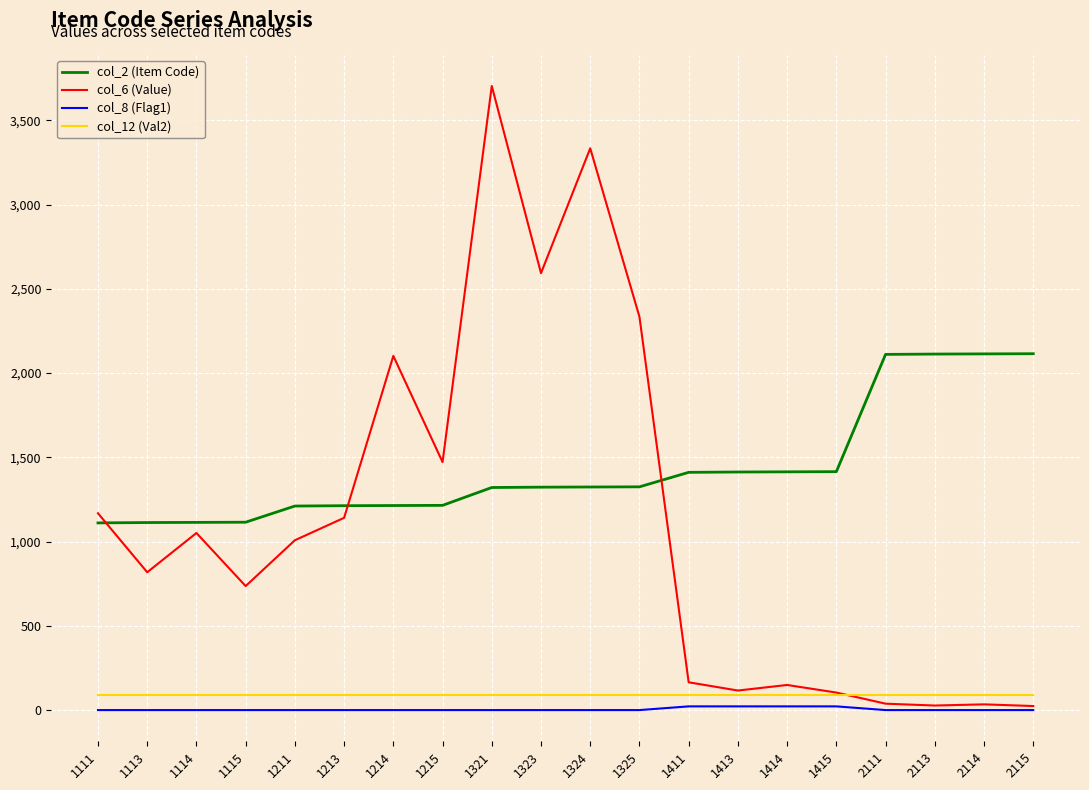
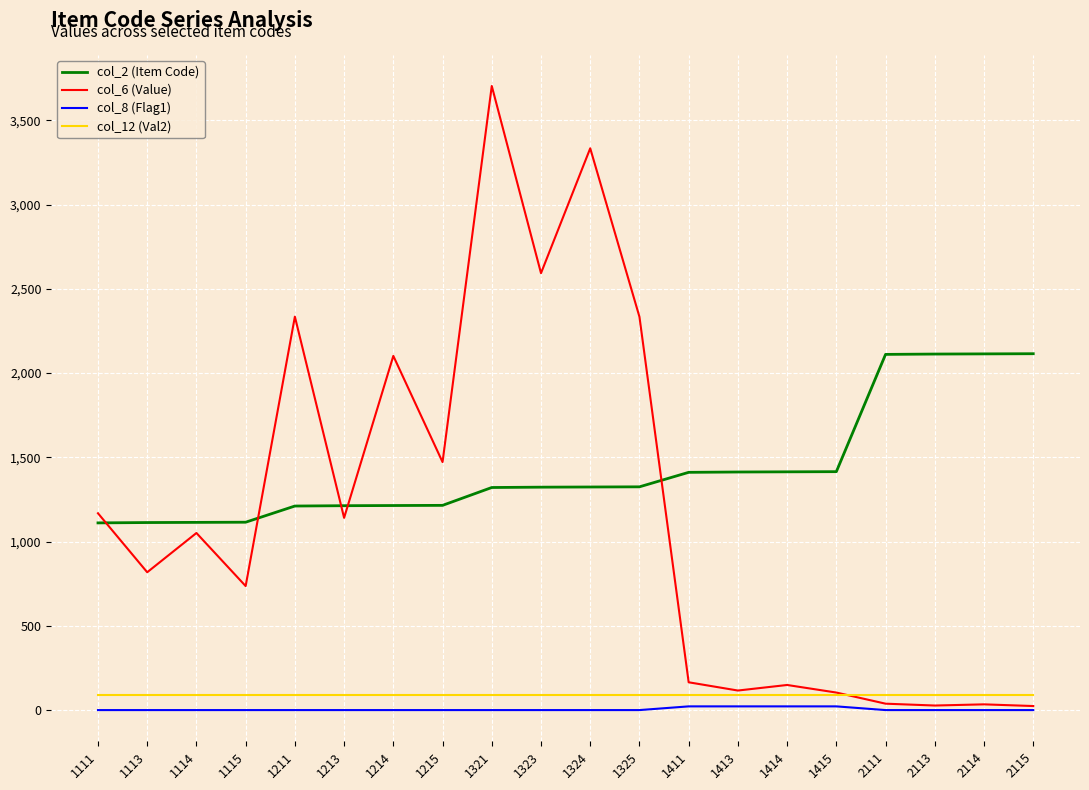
col_6 (Value), 1211: 1,010 -> 2,340
